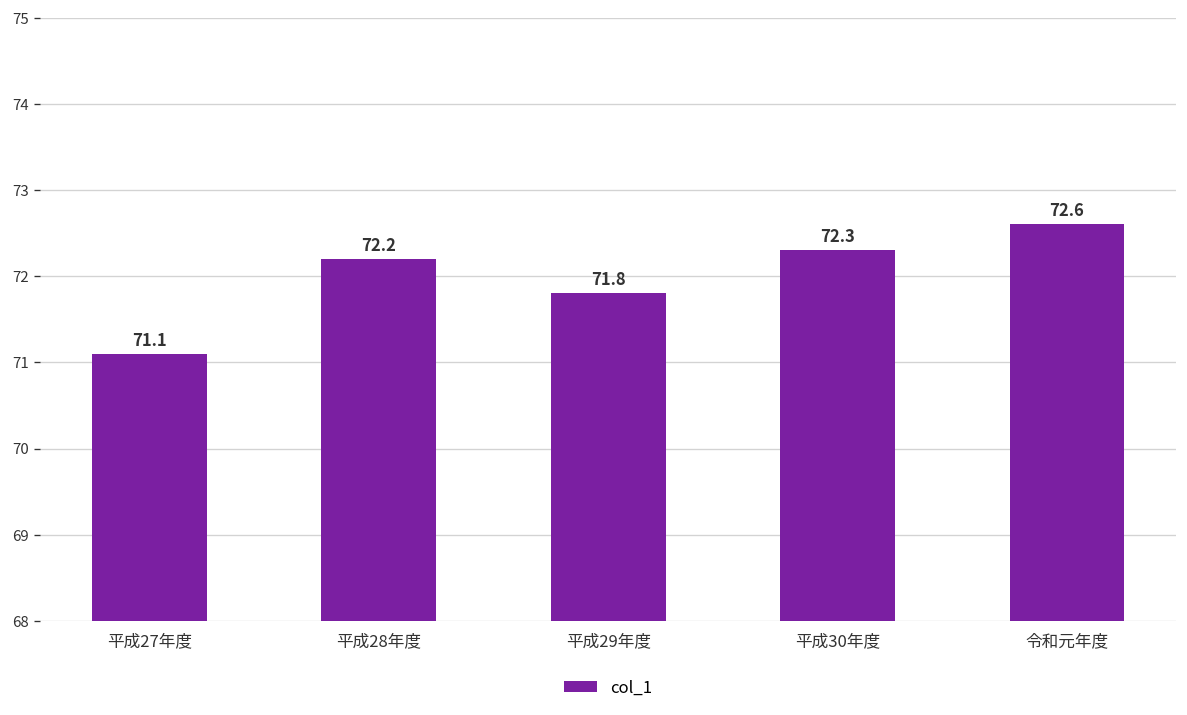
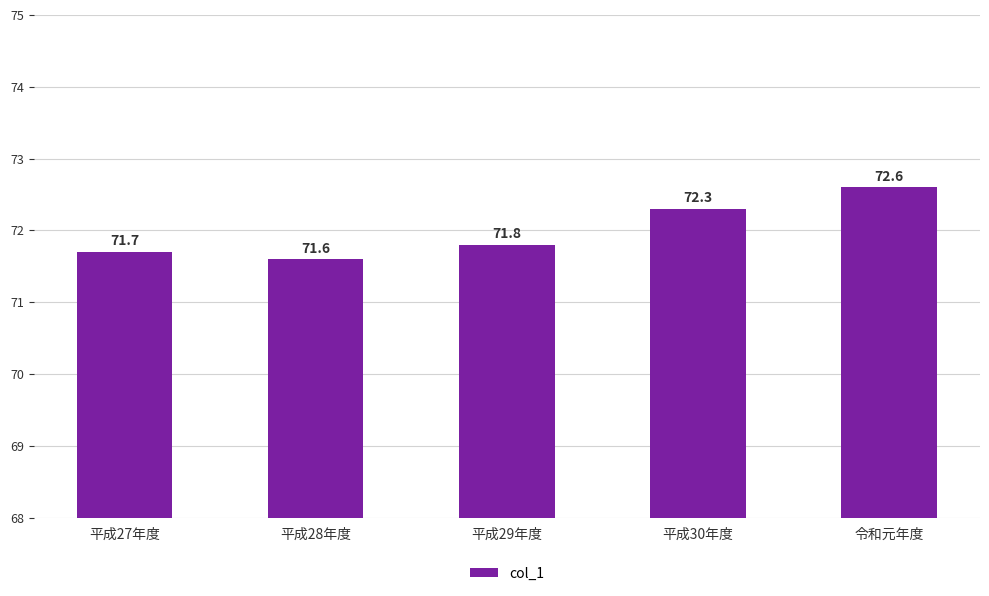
平成27年度: 71.1 -> 71.7
平成28年度: 72.2 -> 71.6
